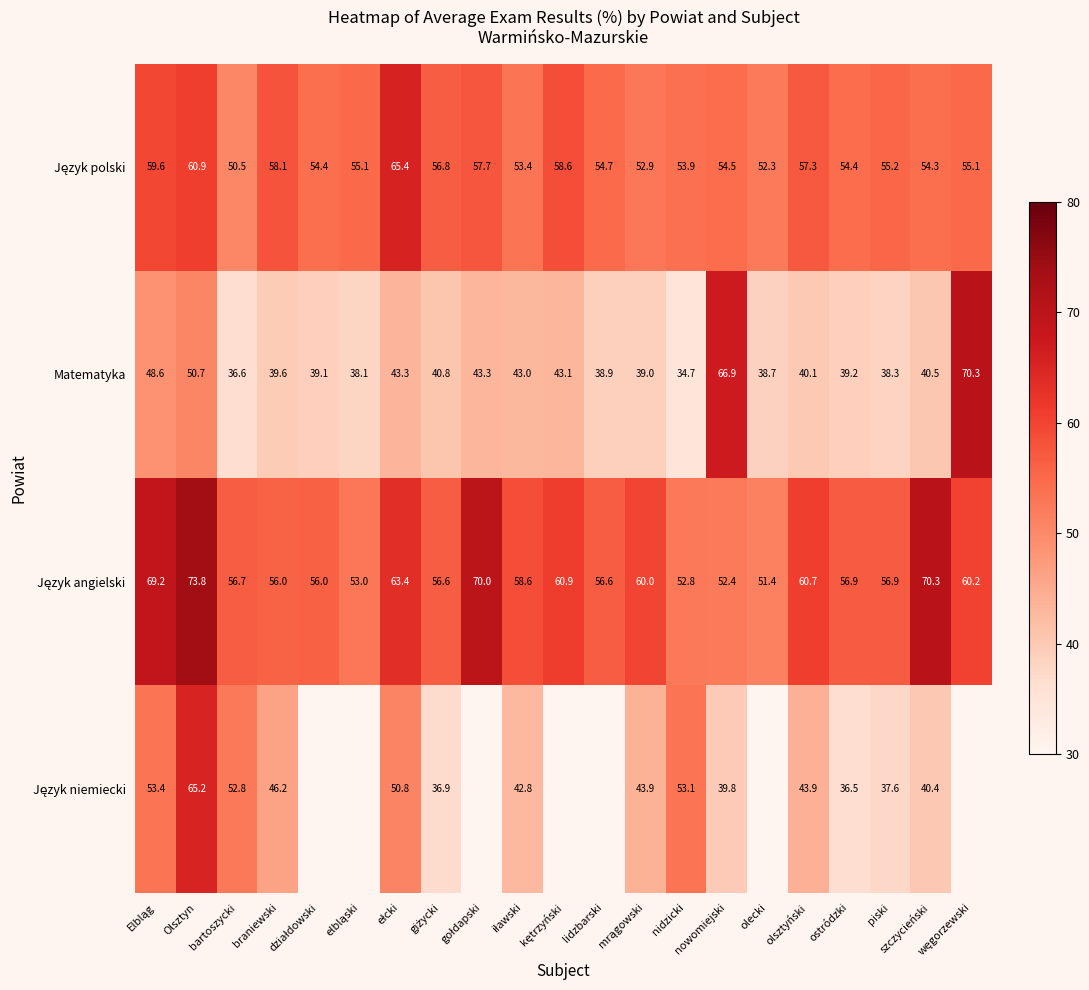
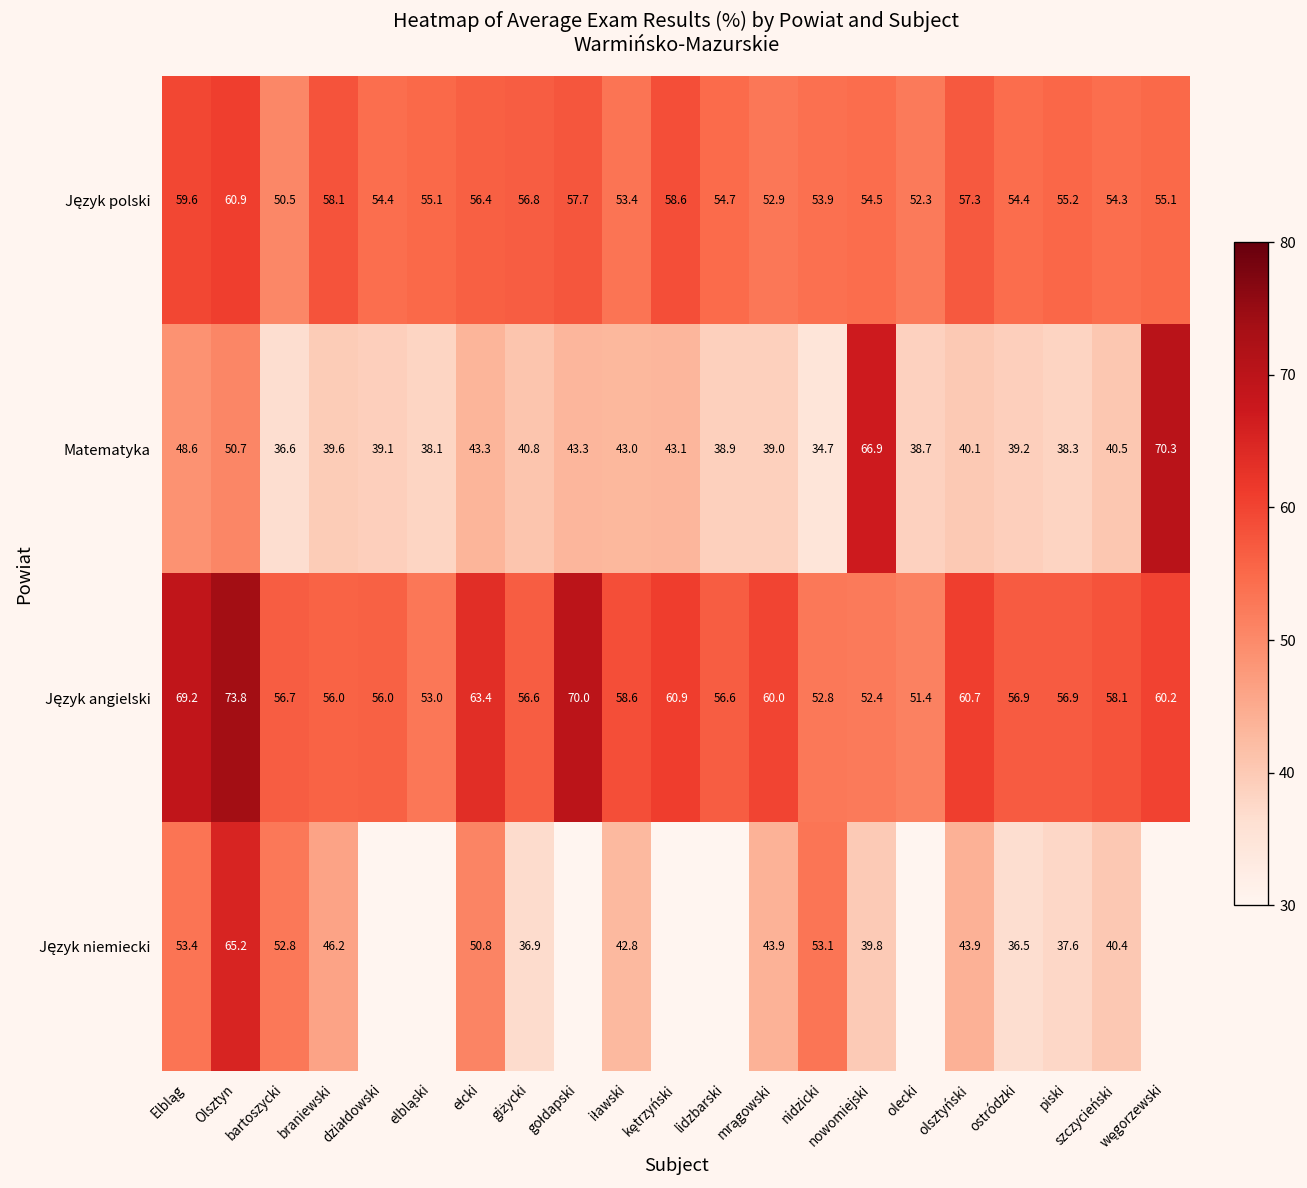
Język polski, ełcki: 65.4 -> 56.4
Język angielski, szczycieński: 70.3 -> 58.1
